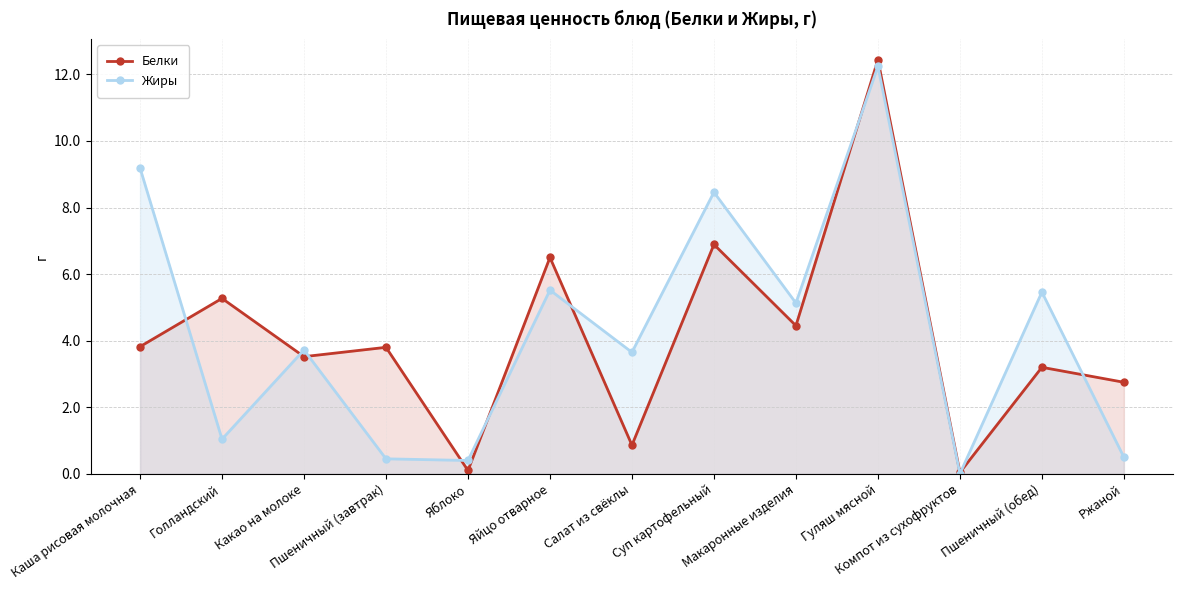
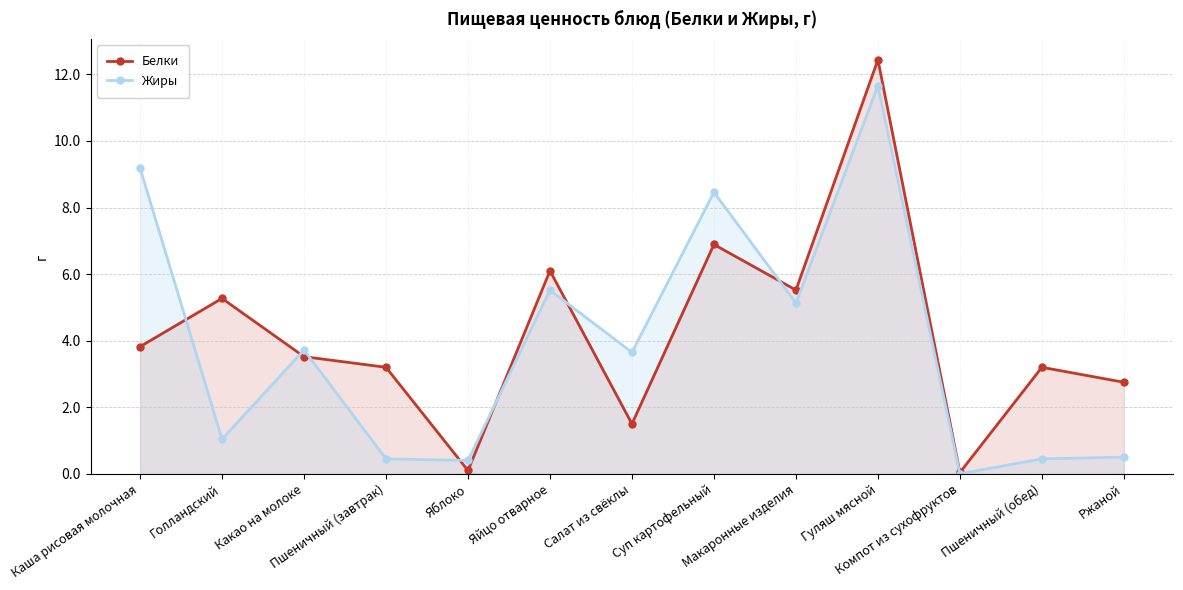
Белки, Пшеничный (завтрак): 3.8 -> 3.2
Белки, Яйцо отварное: 6.5 -> 6.1
Белки, Салат из свёклы: 0.9 -> 1.5
Белки, Макаронные изделия: 4.5 -> 5.5
Жиры, Гуляш мясной: 12.2 -> 11.7
Жиры, Пшеничный (обед): 5.5 -> 0.5
